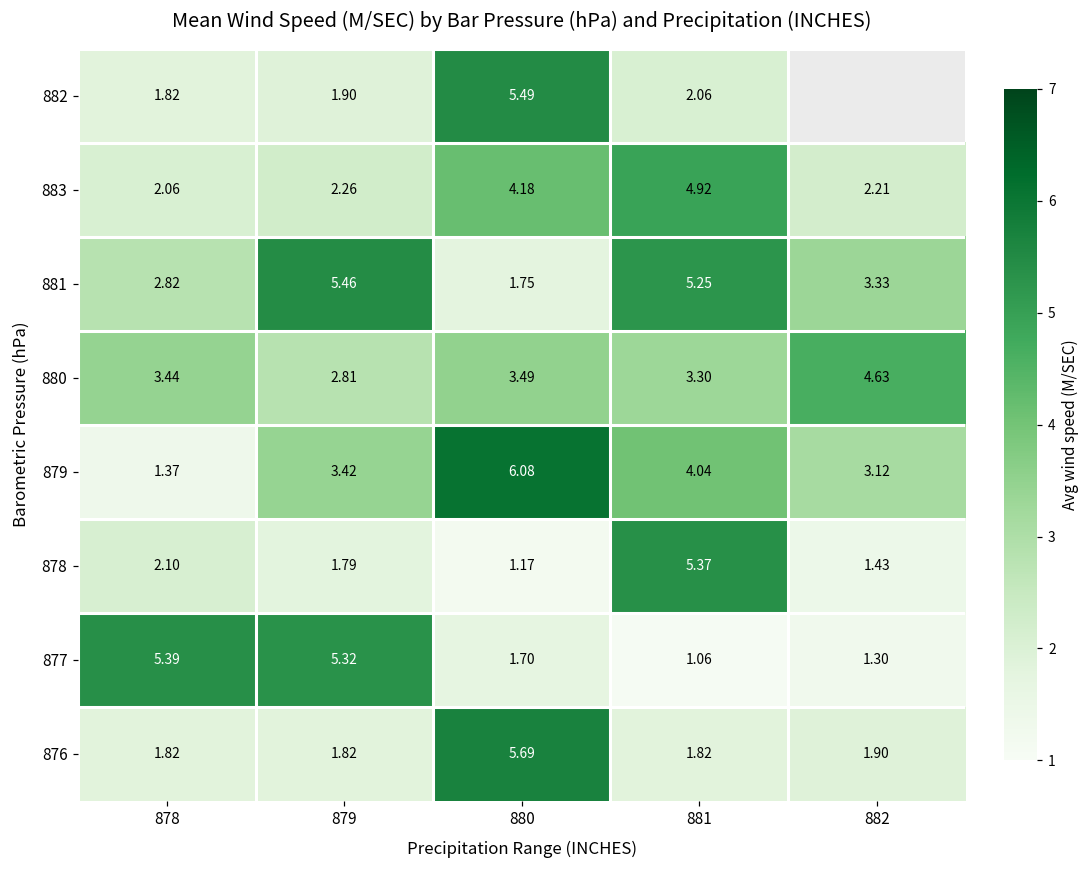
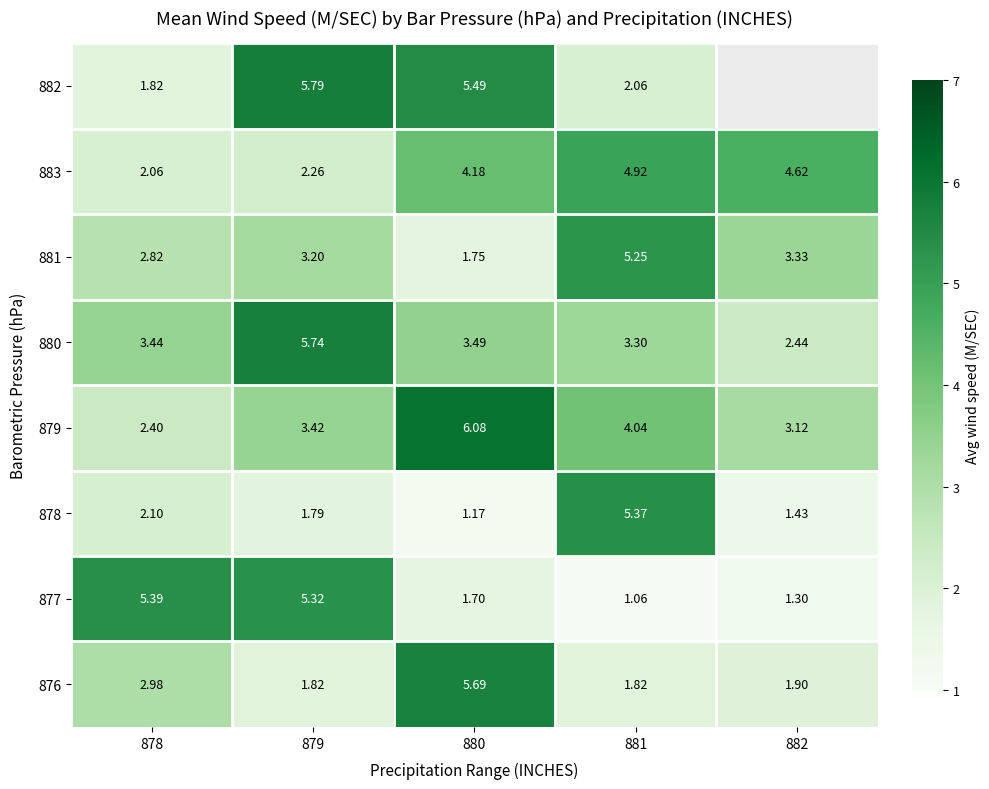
882, 879: 1.90 -> 5.79
883, 882: 2.21 -> 4.62
881, 879: 5.46 -> 3.20
880, 879: 2.81 -> 5.74
880, 882: 4.63 -> 2.44
879, 878: 1.37 -> 2.40
876, 878: 1.82 -> 2.98
